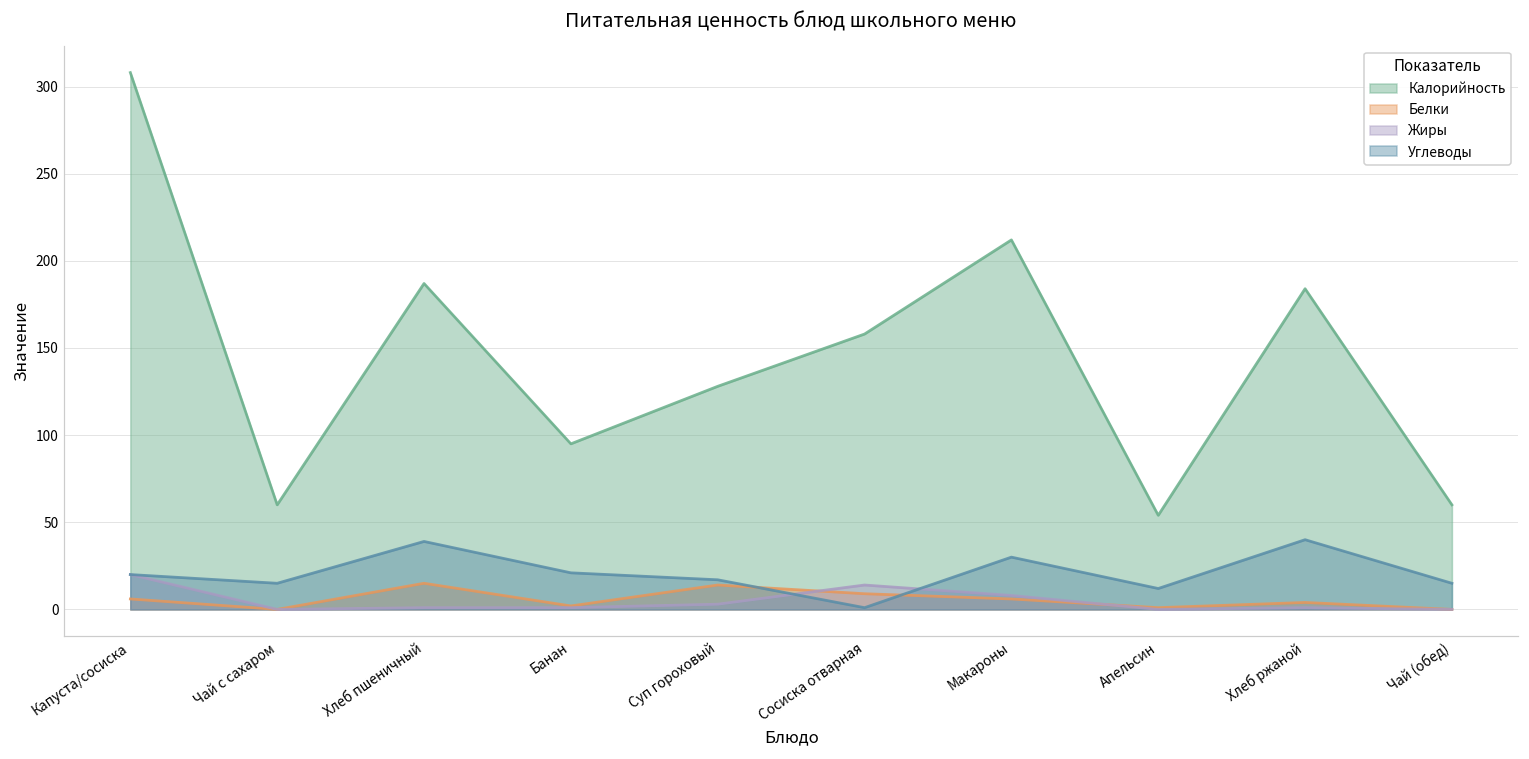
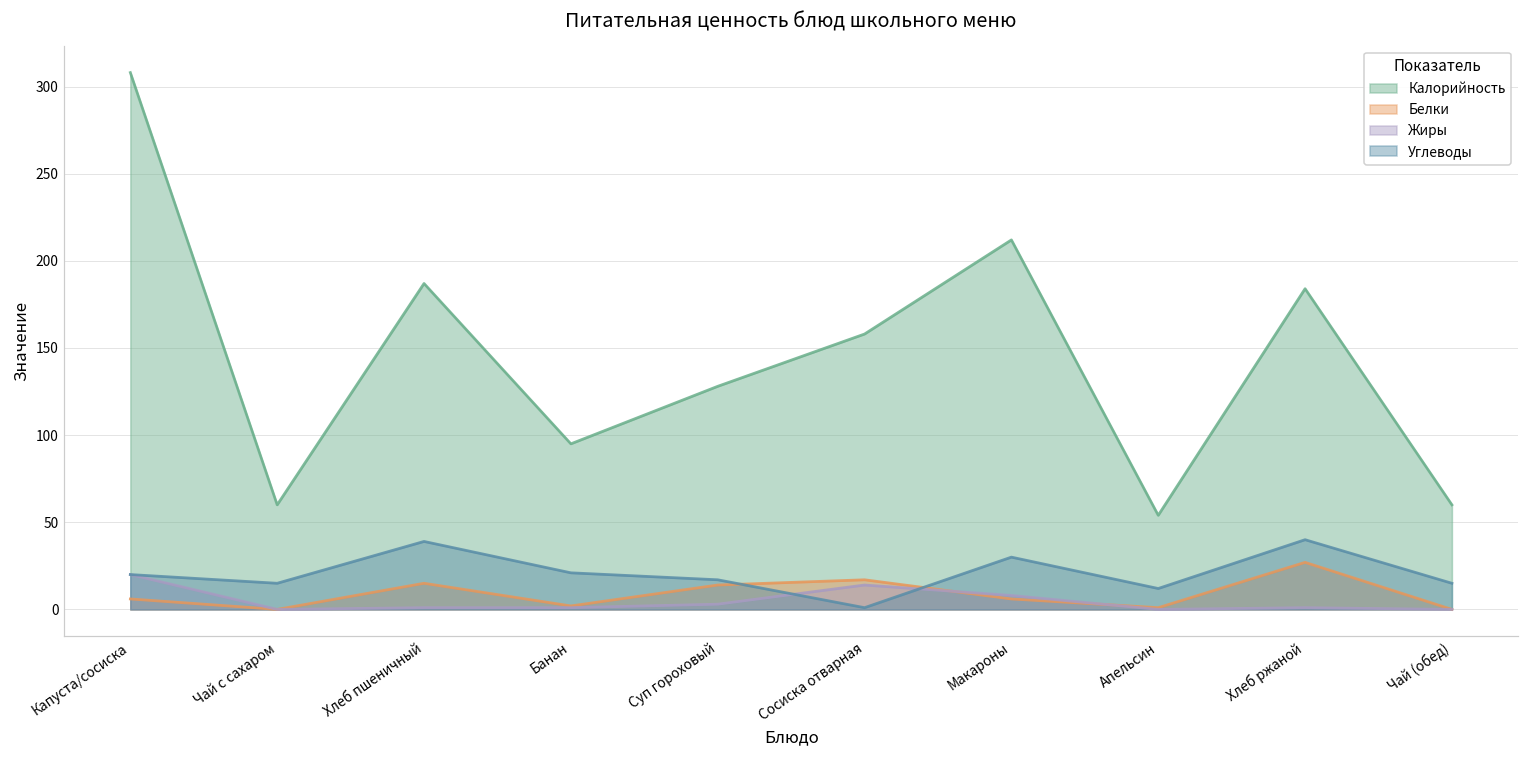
Белки, Сосиска отварная: 9 -> 17
Белки, Хлеб ржаной: 4 -> 27
